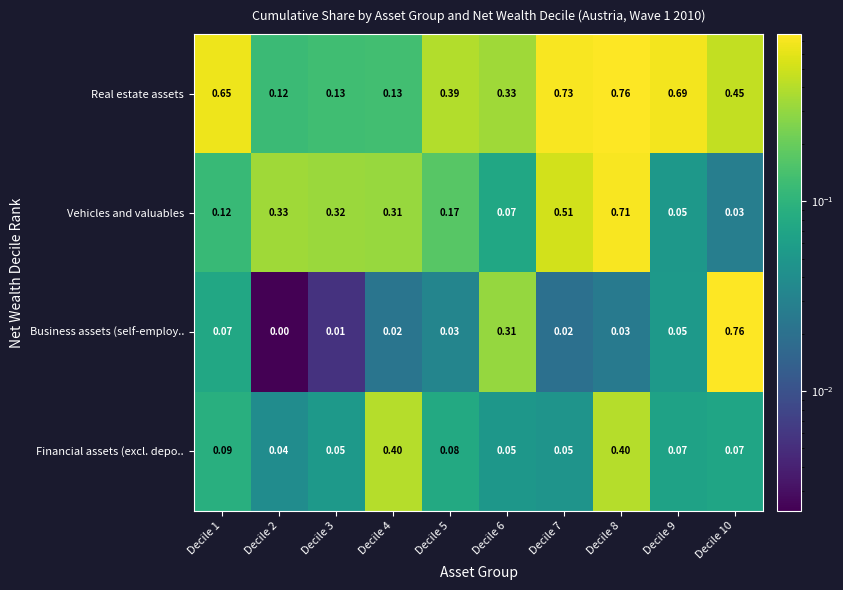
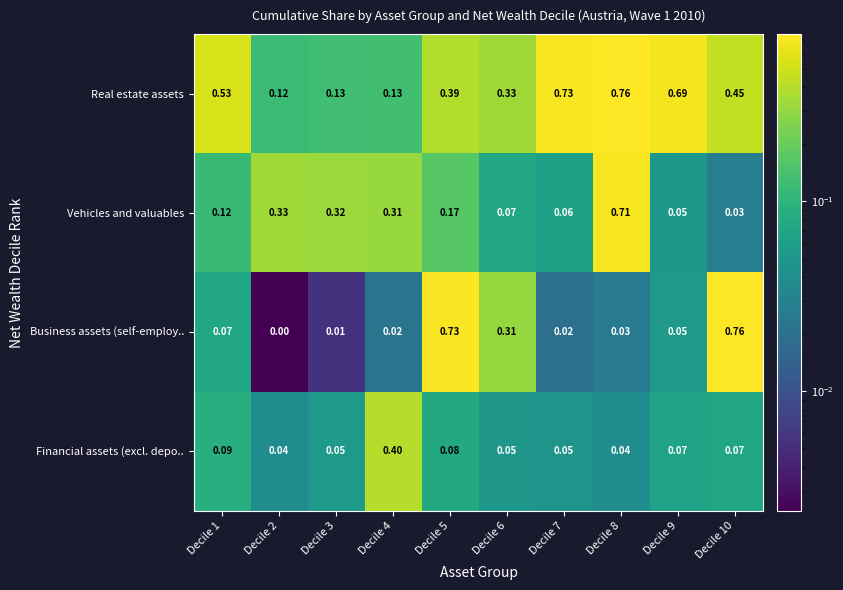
Real estate assets, Decile 1: 0.65 -> 0.53
Vehicles and valuables, Decile 7: 0.51 -> 0.06
Business assets (self-employ.., Decile 5: 0.03 -> 0.73
Financial assets (excl. depo.., Decile 8: 0.40 -> 0.04
